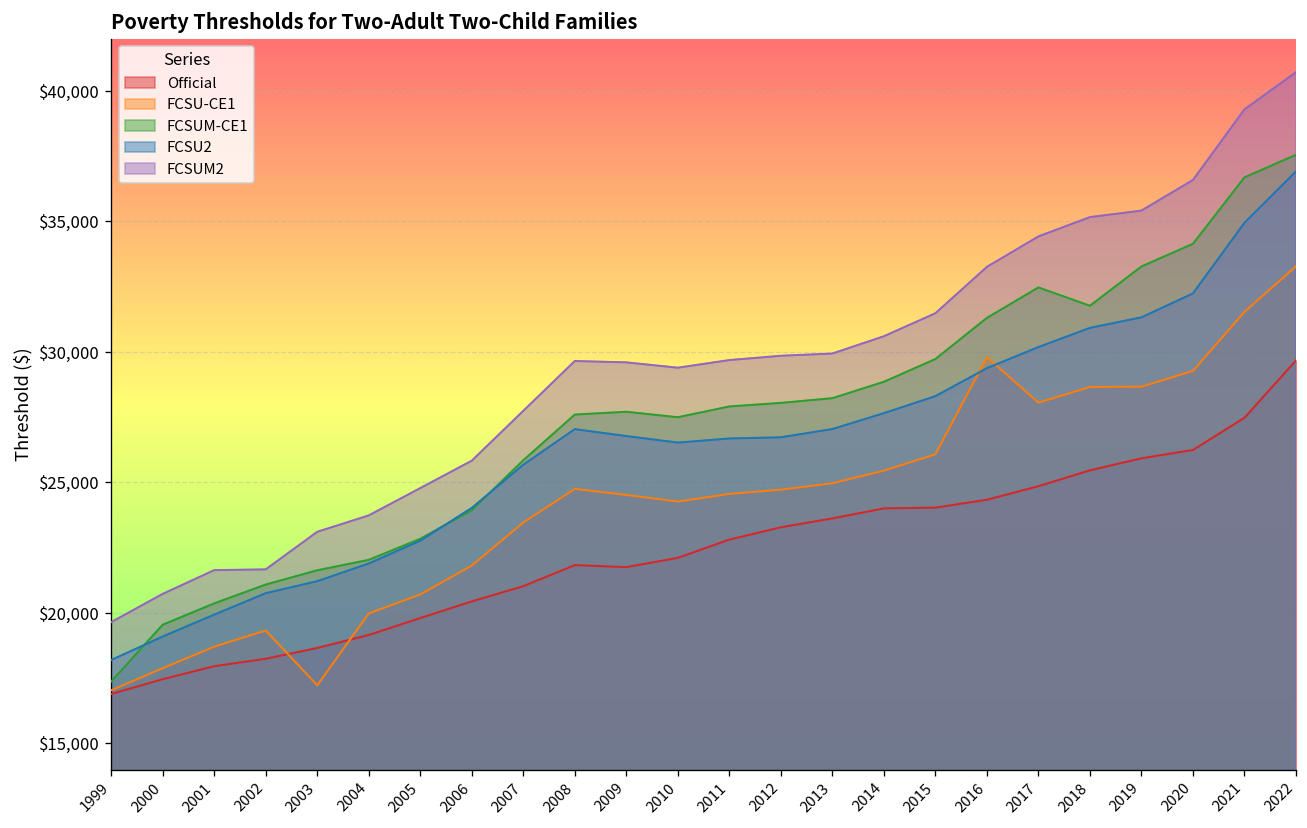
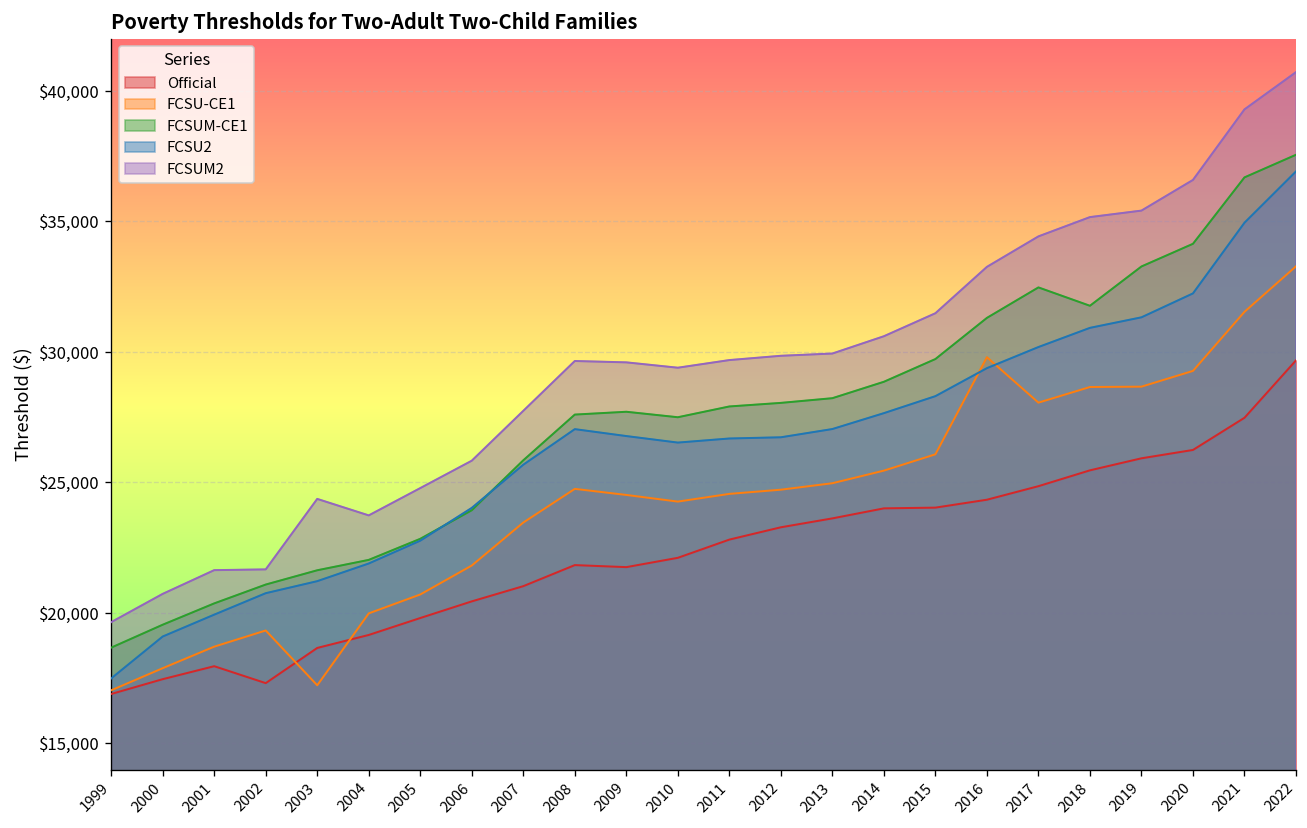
FCSUM-CE1, 1999: $17,400 -> $18,700
FCSU2, 1999: $18,200 -> $17,500
Official, 2002: $18,200 -> $17,300
FCSUM2, 2003: $23,100 -> $24,400
